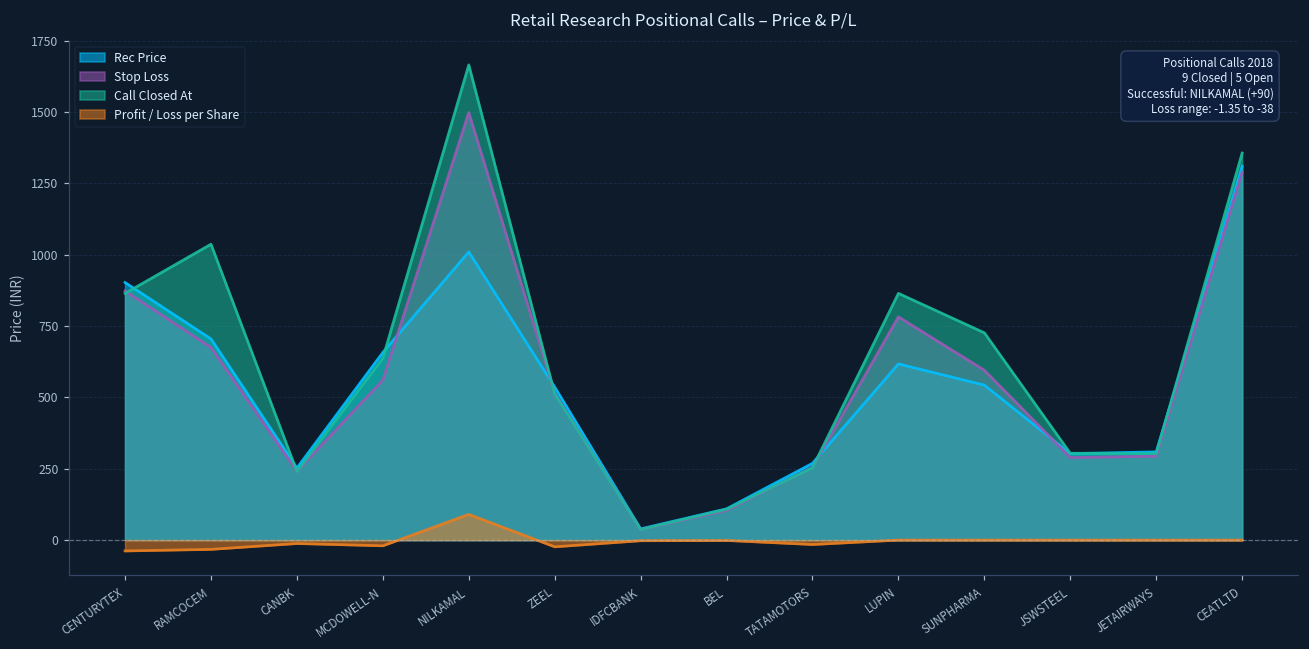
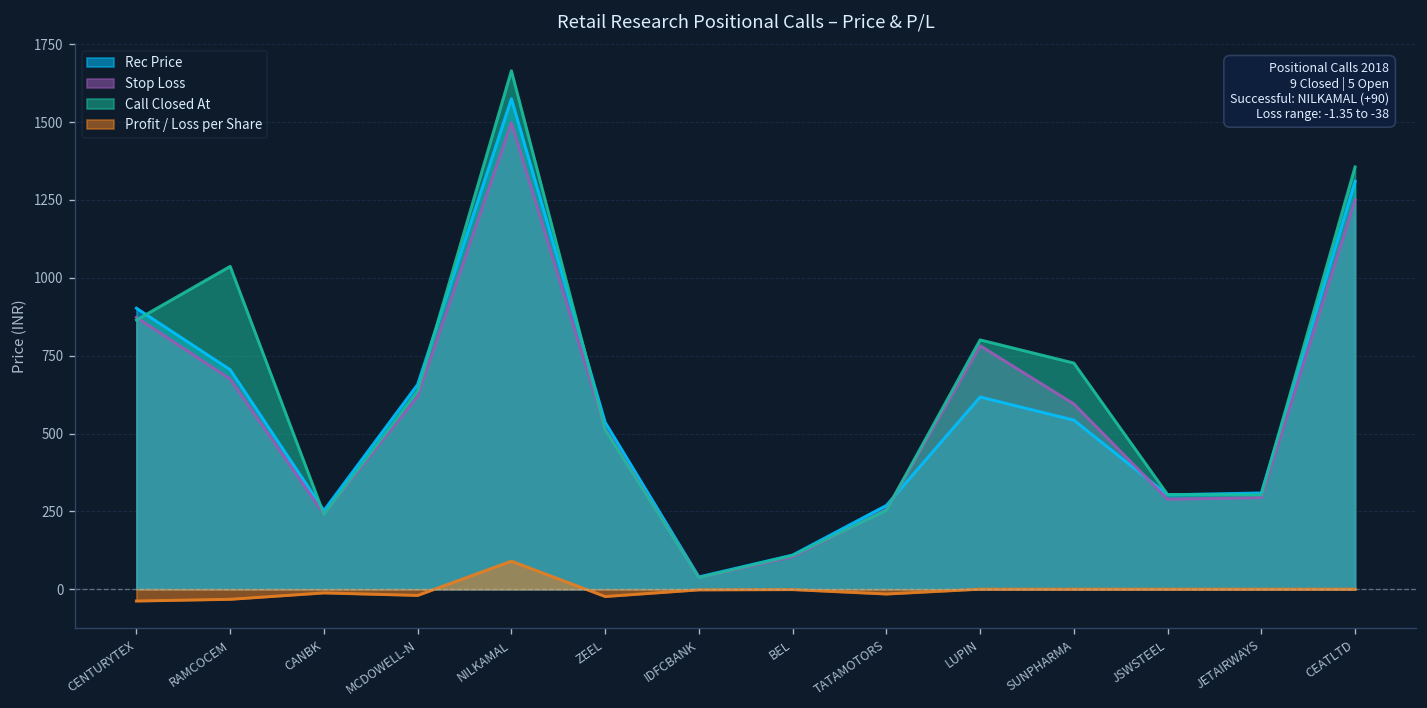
Stop Loss, MCDOWELL-N: 560 -> 620
Rec Price, NILKAMAL: 1010 -> 1580
Call Closed At, LUPIN: 860 -> 800
Stop Loss, CEATLTD: 1290 -> 1250
